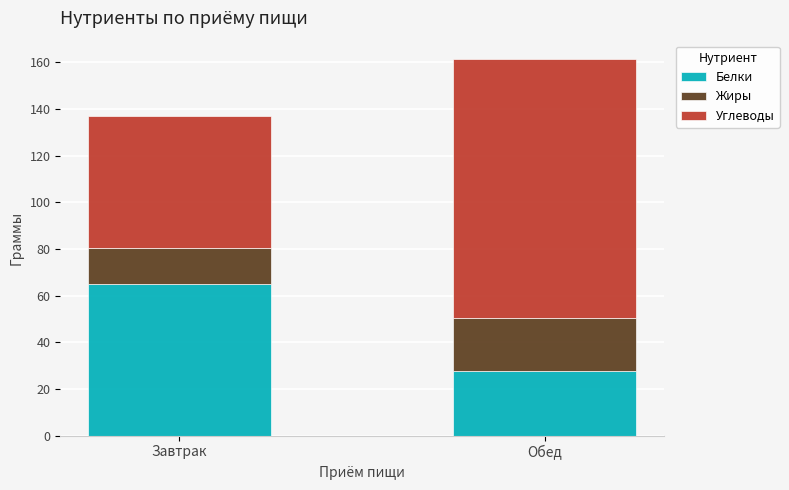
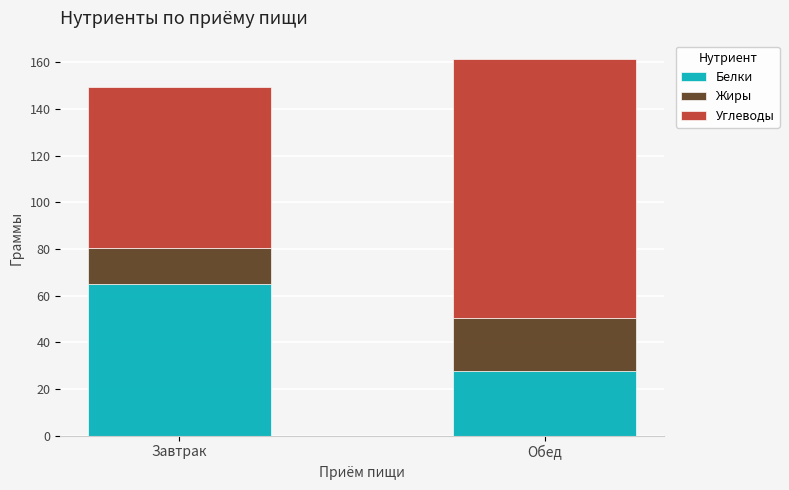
Углеводы, Завтрак: 57 -> 69
